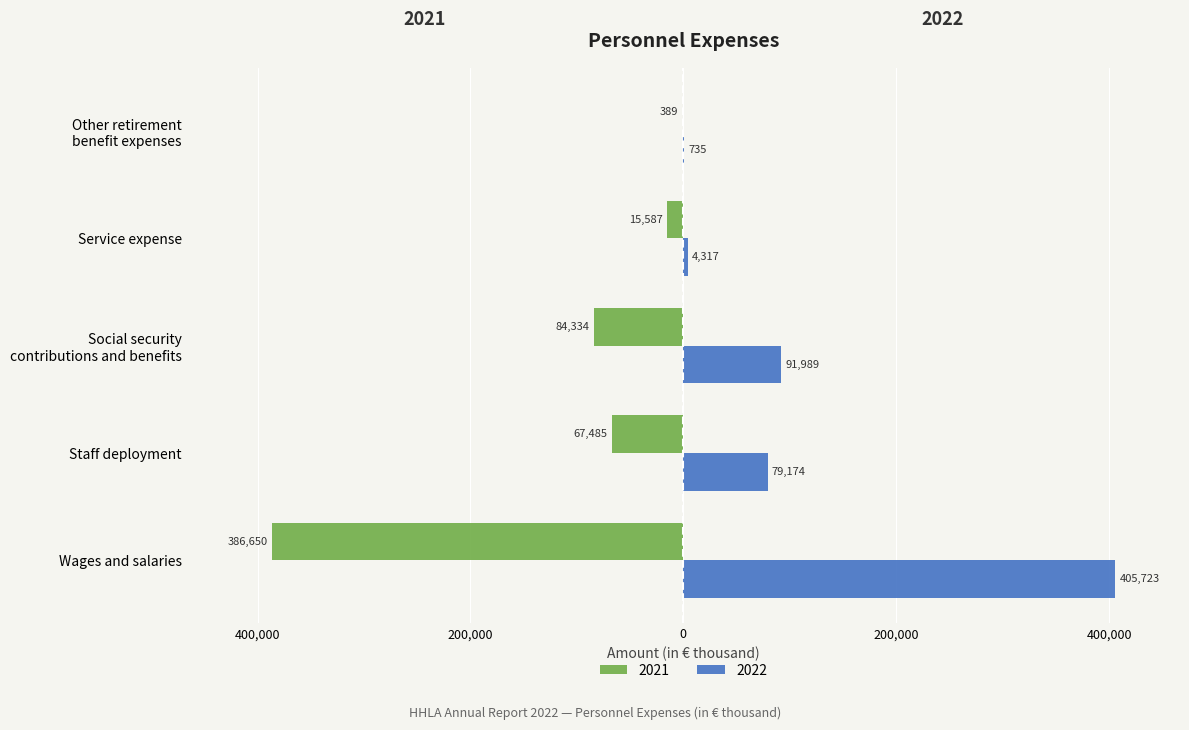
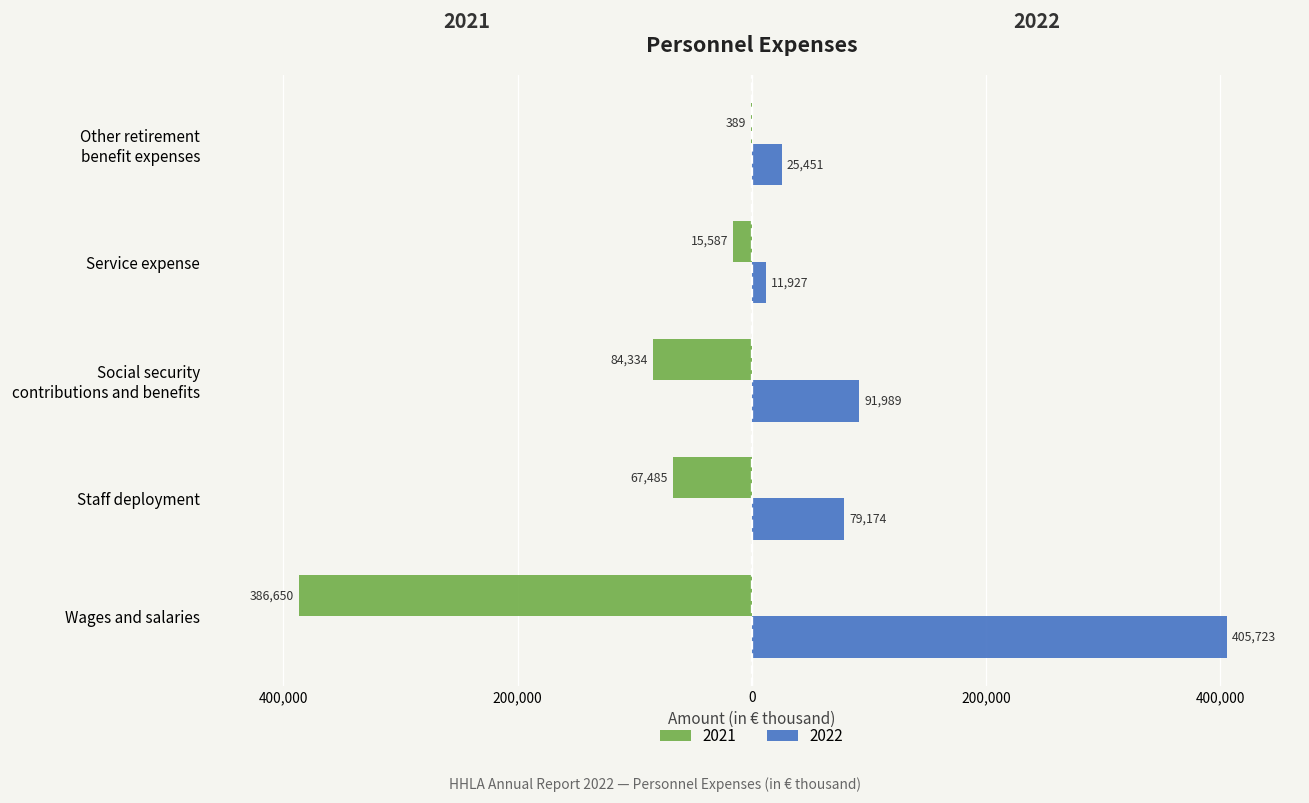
2022, Other retirement benefit expenses: 735 -> 25,451
2022, Service expense: 4,317 -> 11,927
